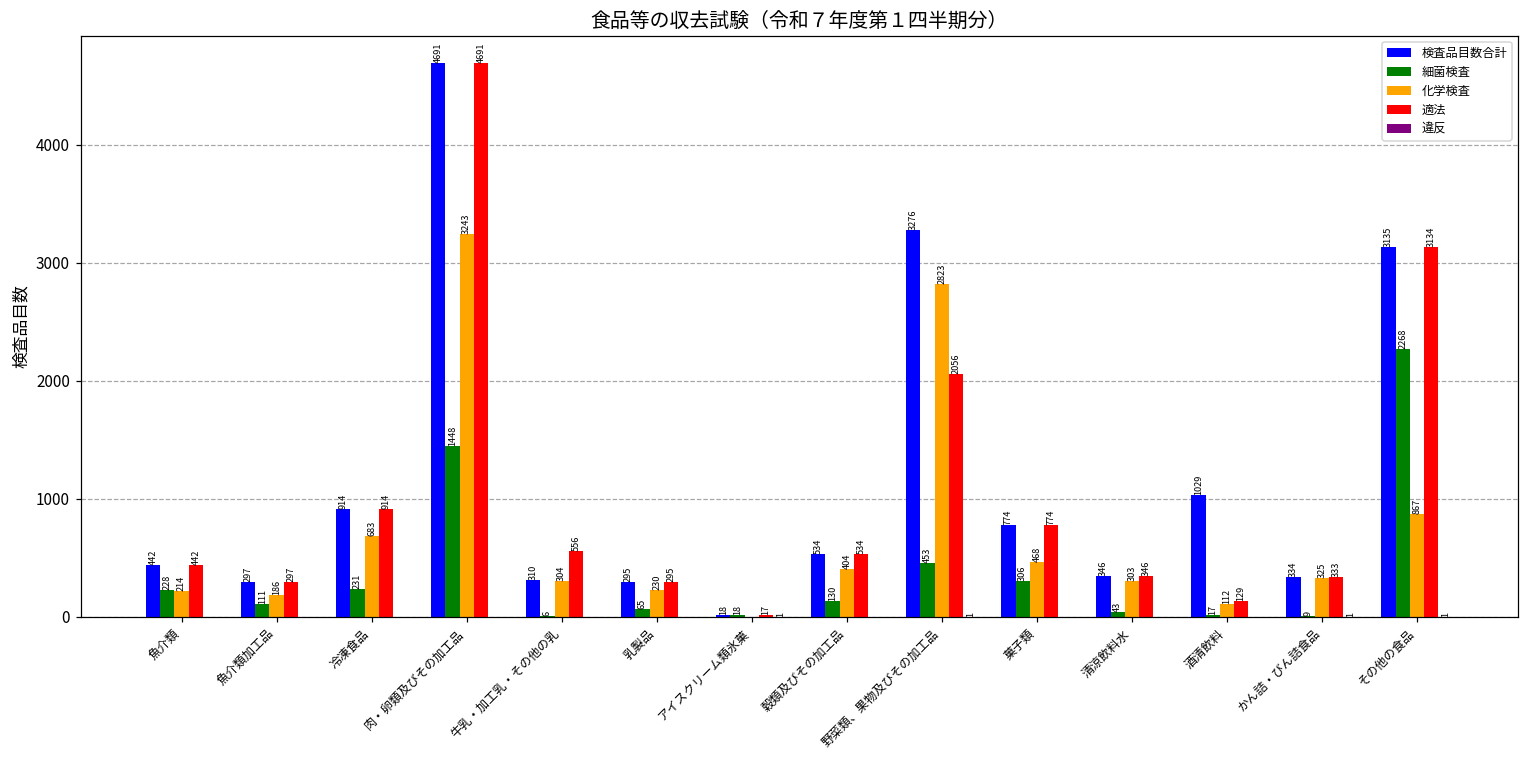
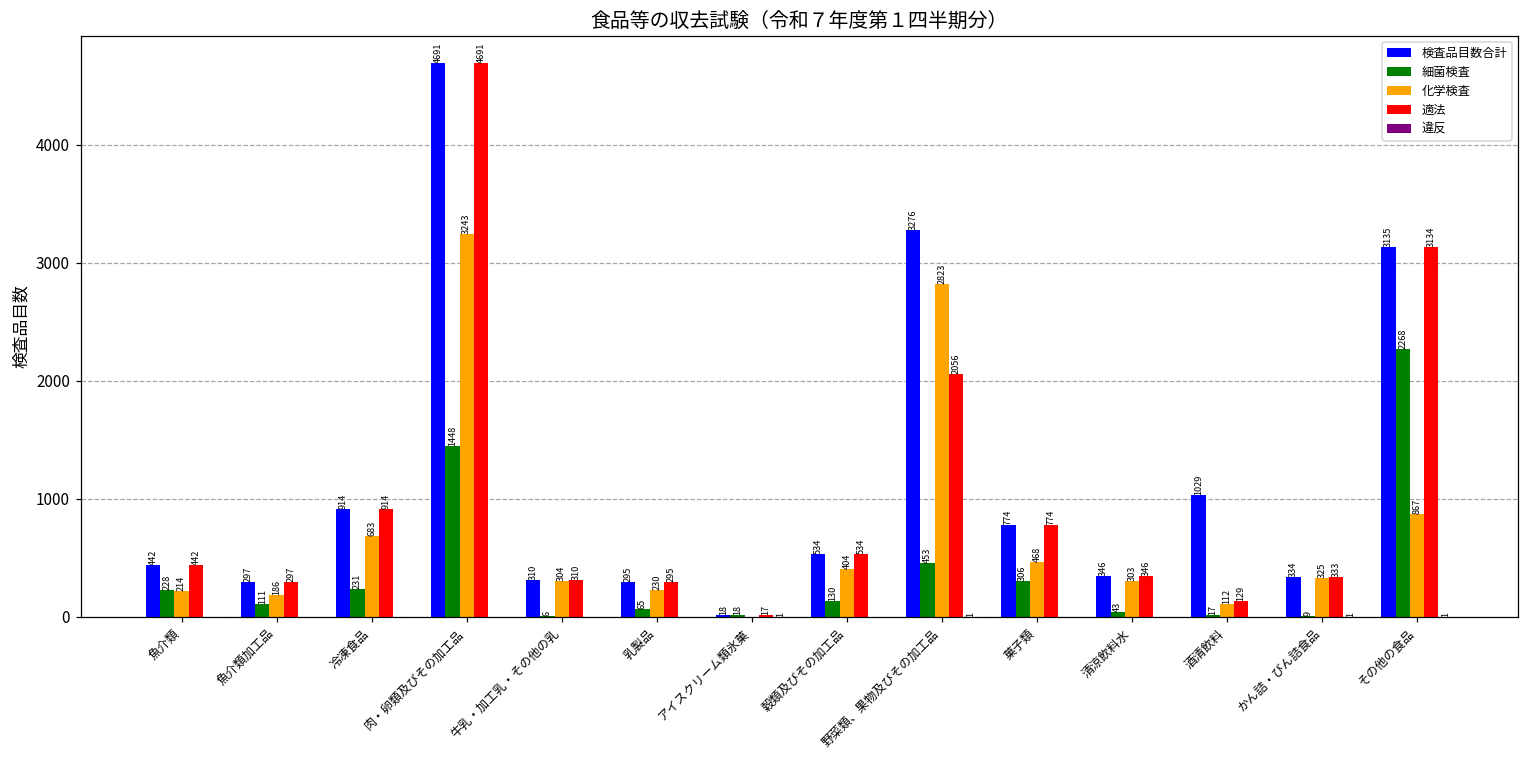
適法, 牛乳・加工乳・その他の乳: 556 -> 310
